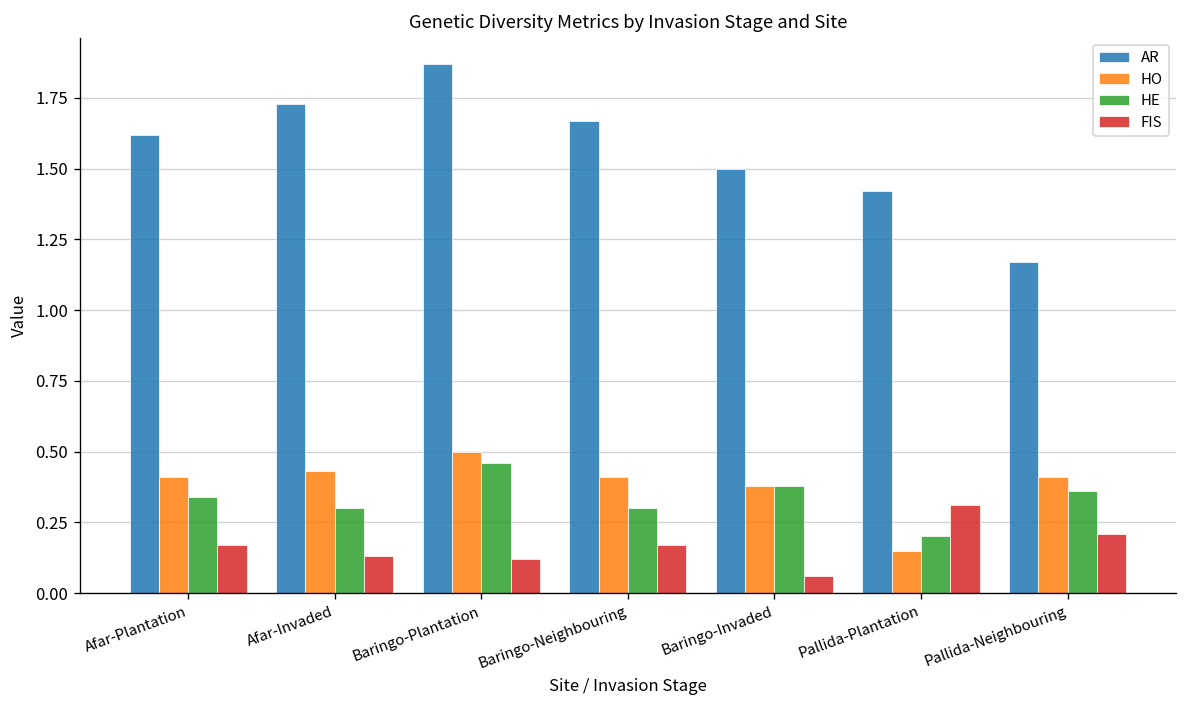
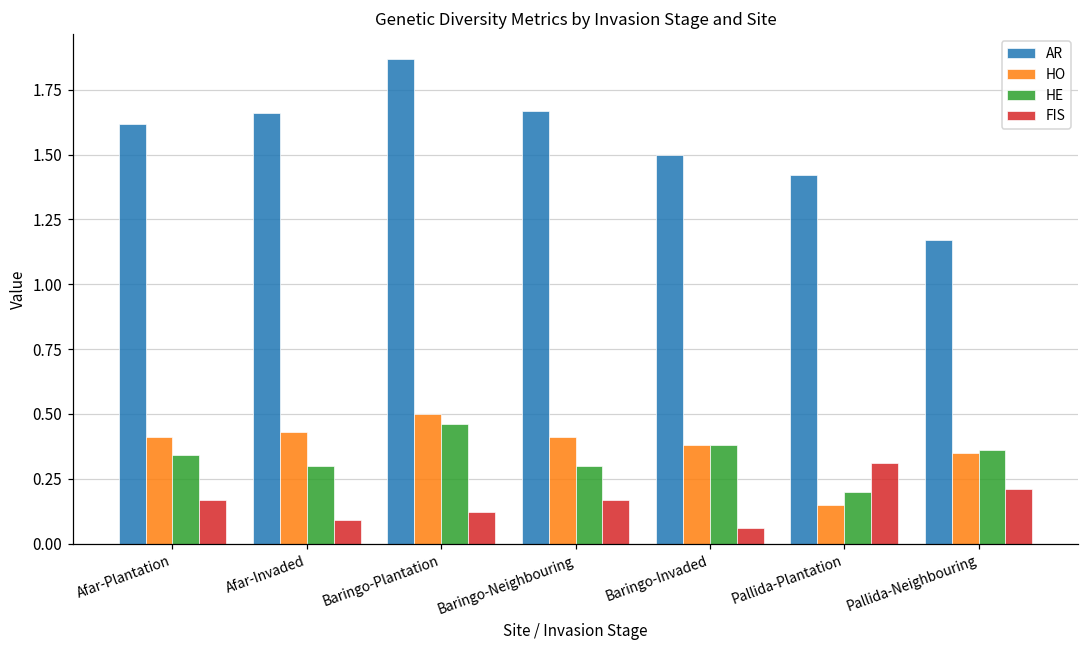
AR, Afar-Invaded: 1.73 -> 1.66
FIS, Afar-Invaded: 0.13 -> 0.09
HO, Pallida-Neighbouring: 0.41 -> 0.35
